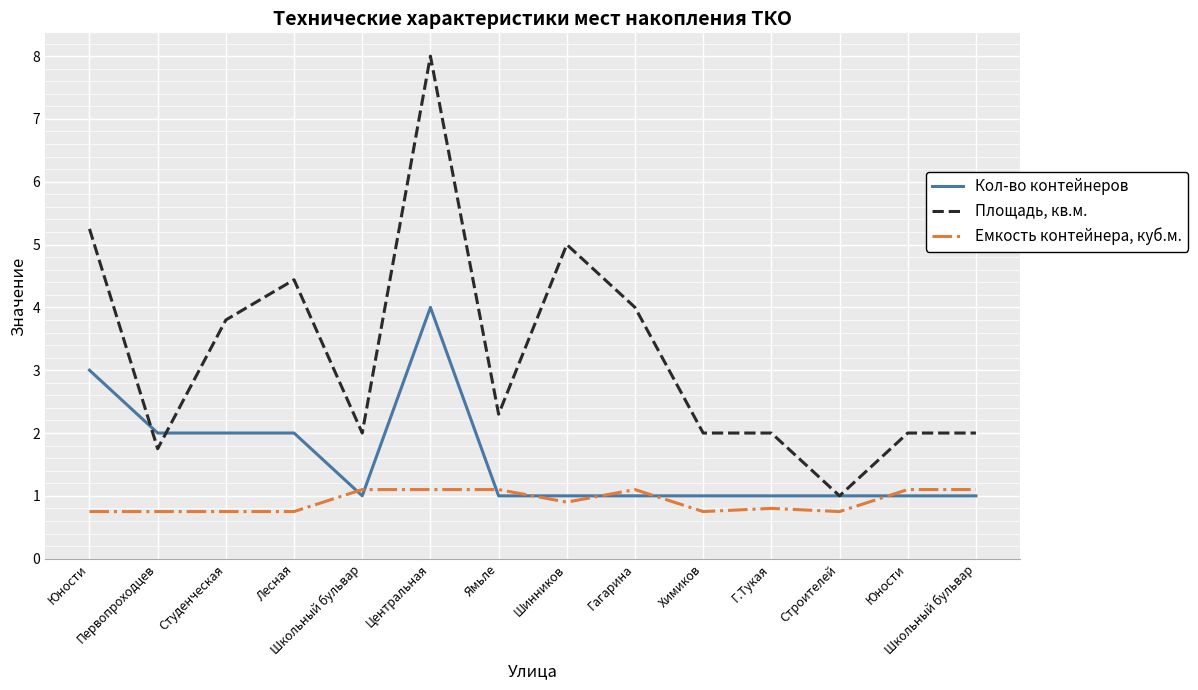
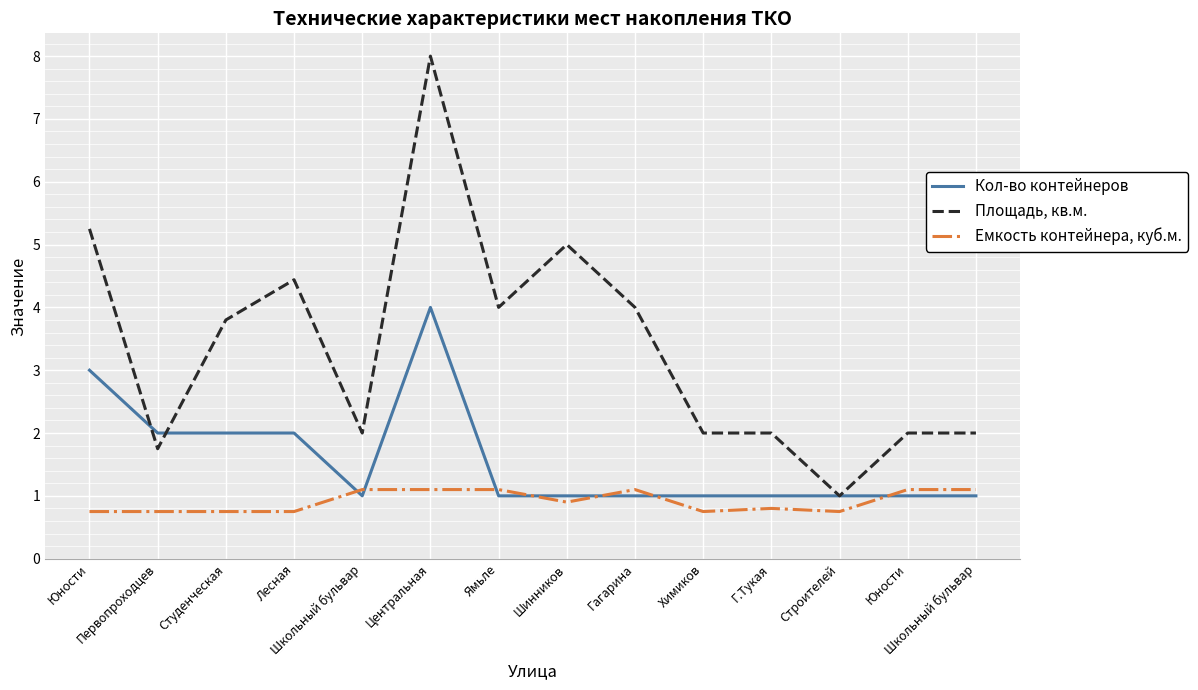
Площадь, кв.м., Ямьле: 2.3 -> 4.0
